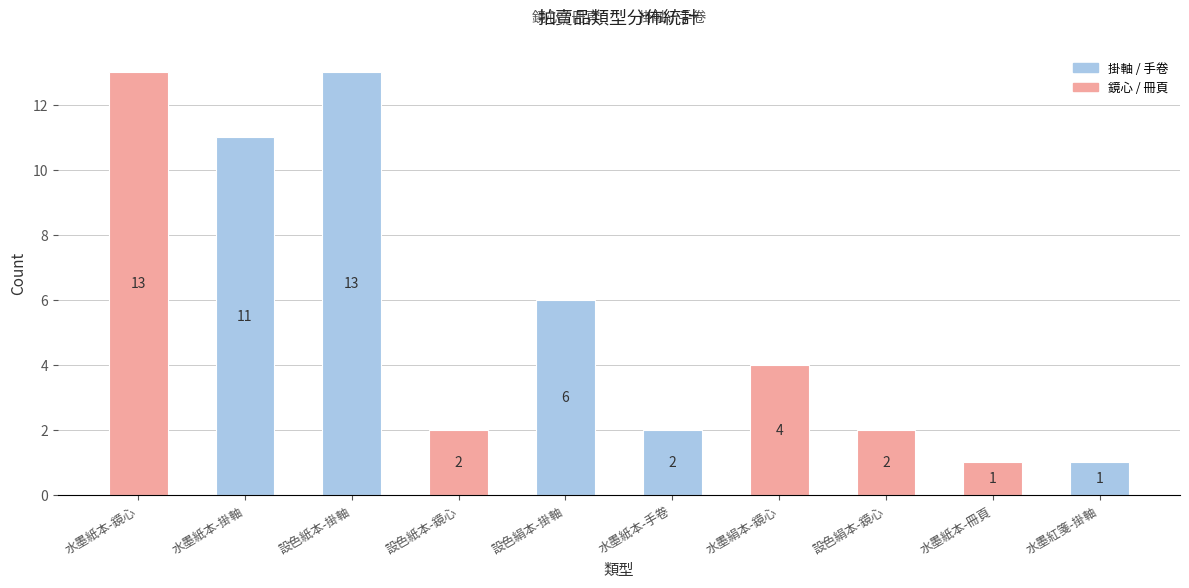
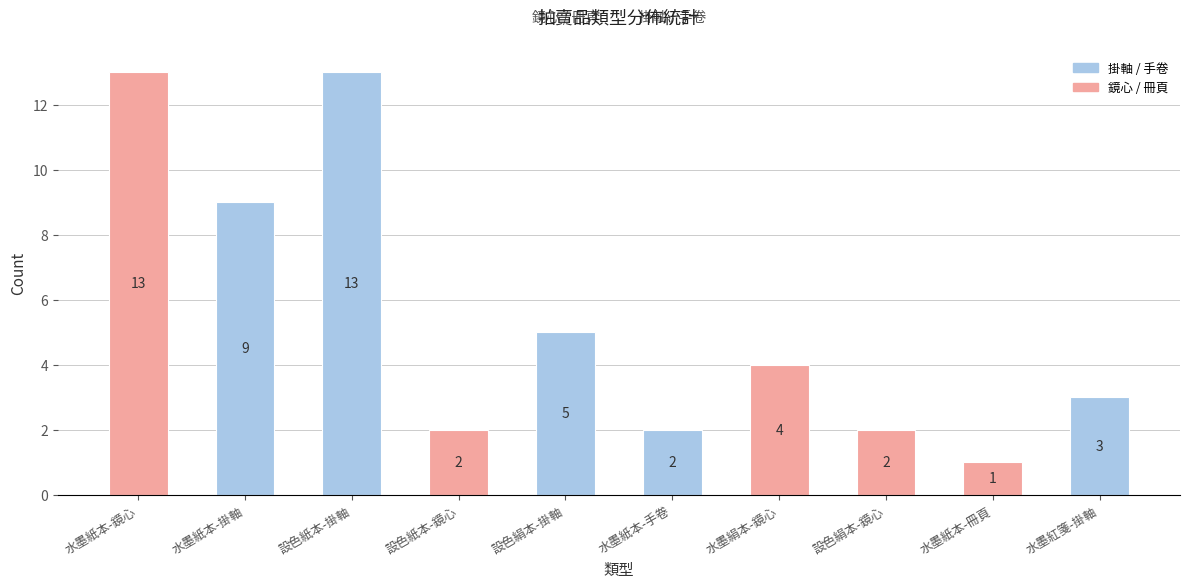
水墨紙本-掛軸: 11 -> 9
設色絹本-掛軸: 6 -> 5
水墨紅箋-掛軸: 1 -> 3
